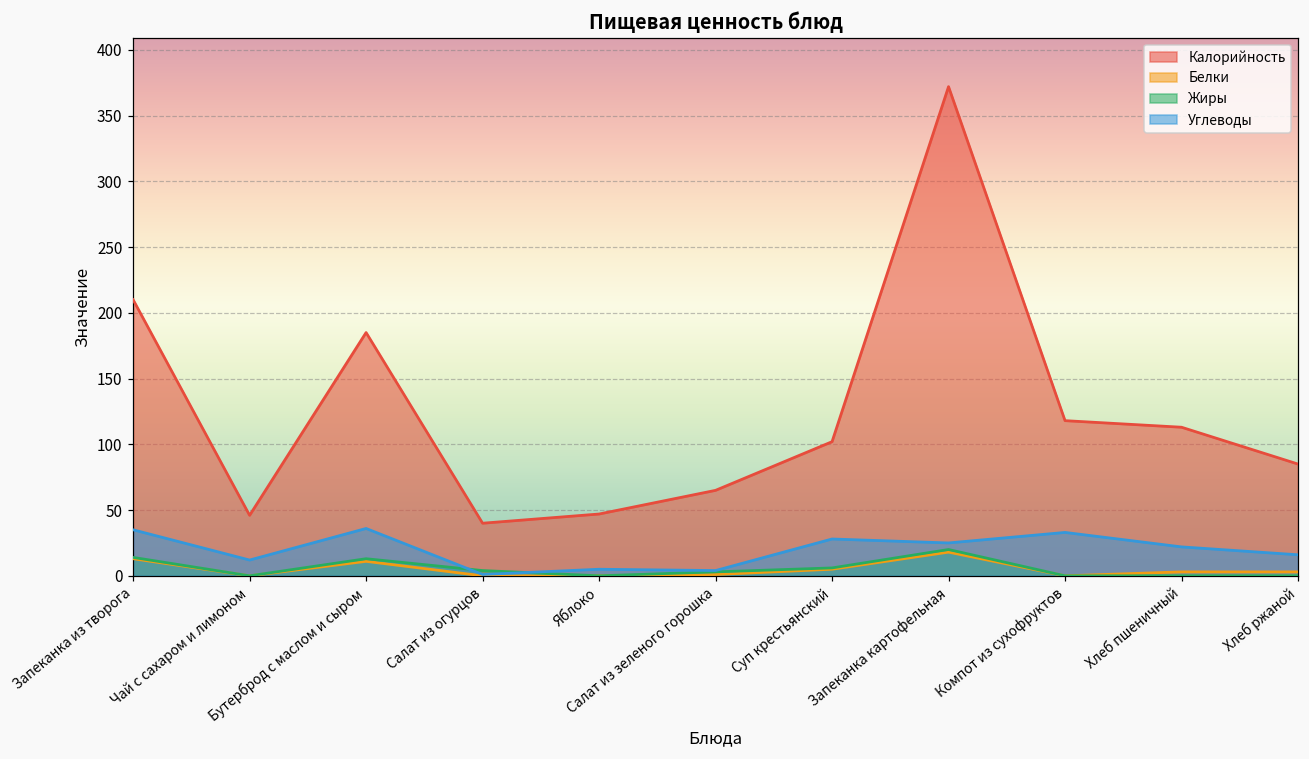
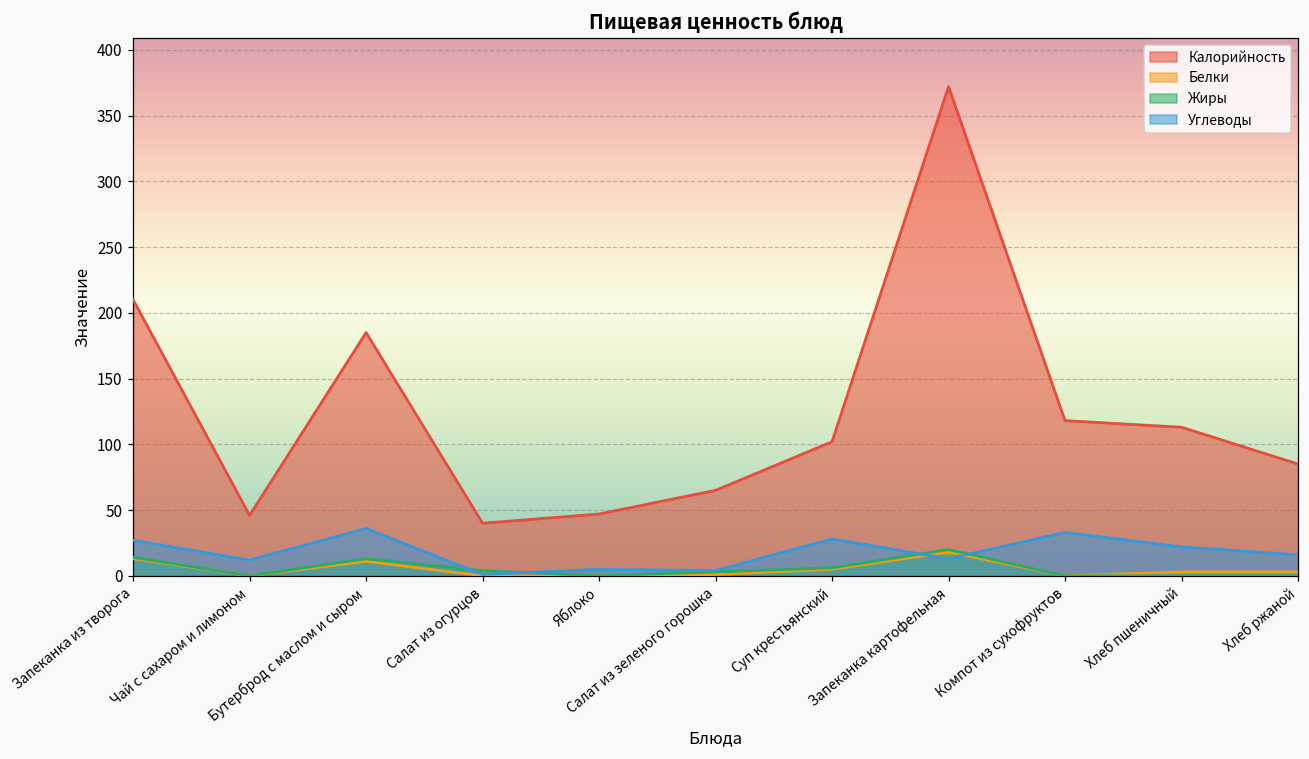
Углеводы, Запеканка из творога: 35 -> 27
Углеводы, Запеканка картофельная: 25 -> 13
